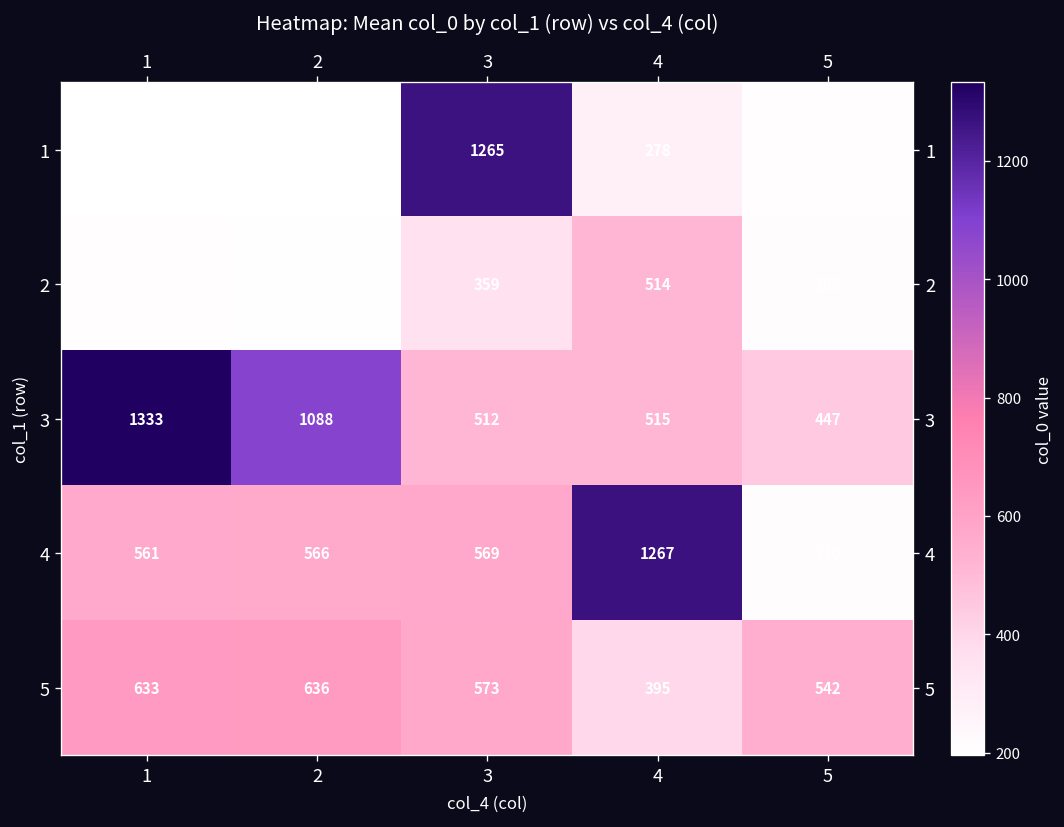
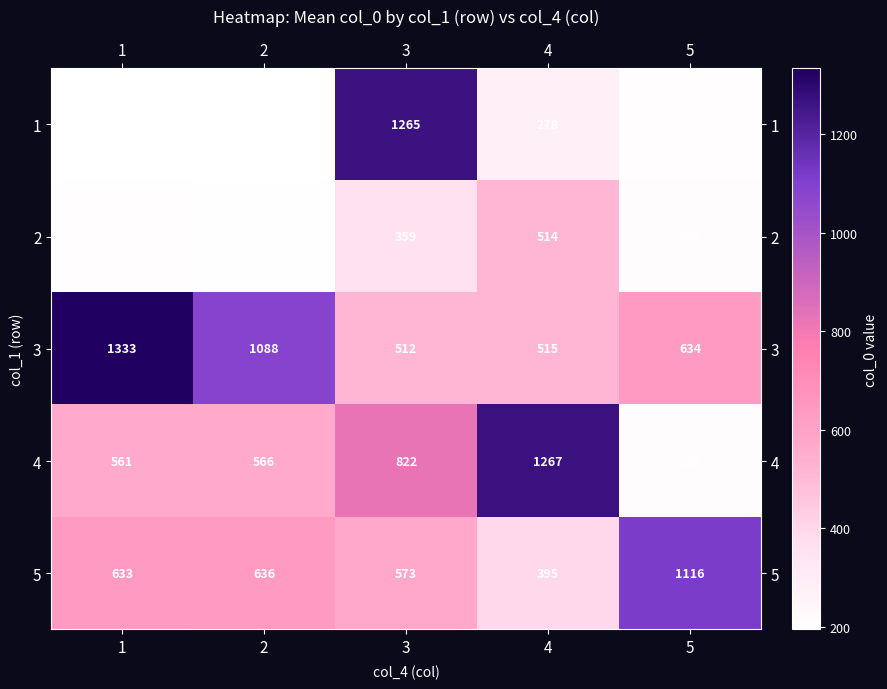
3, 5: 447 -> 634
4, 3: 569 -> 822
5, 5: 542 -> 1116
